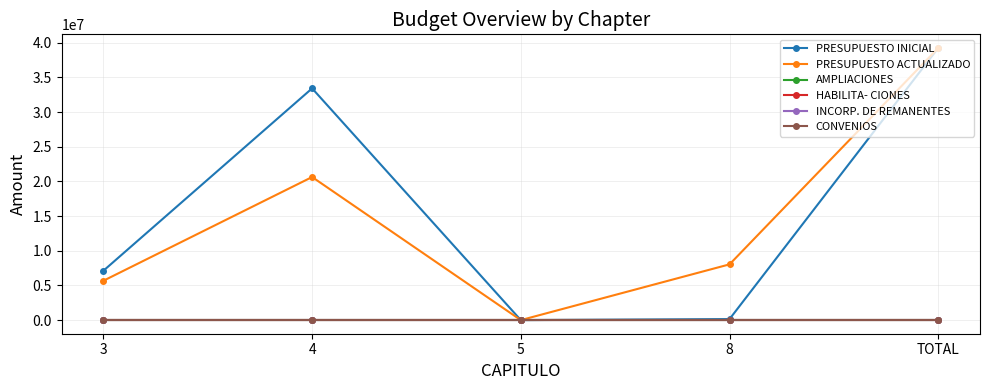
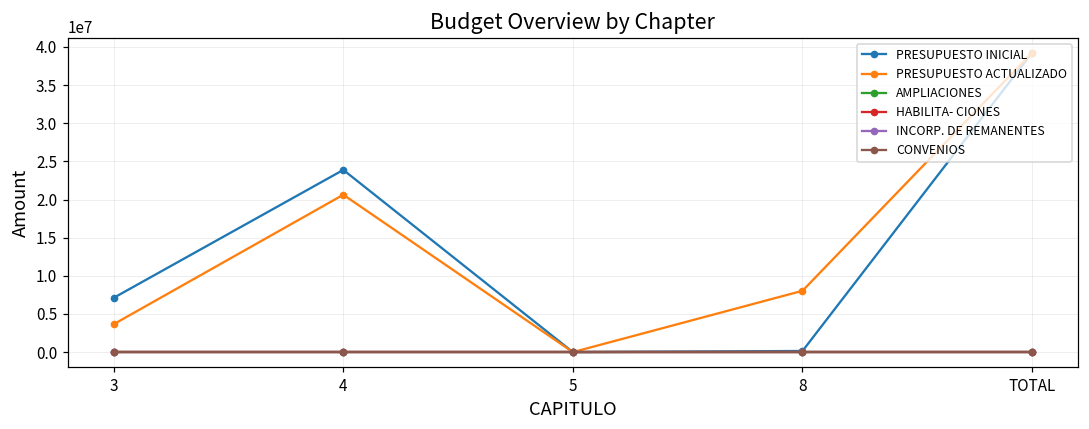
PRESUPUESTO ACTUALIZADO, 3: 6000000 -> 4000000
PRESUPUESTO INICIAL, 4: 33000000 -> 24000000
